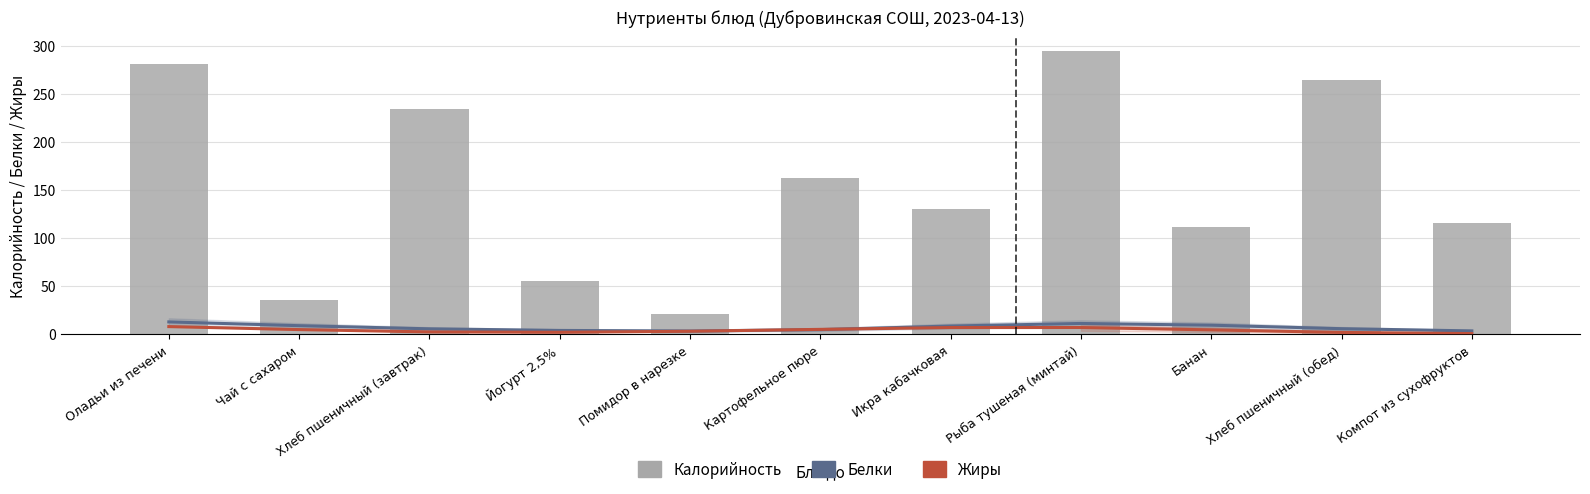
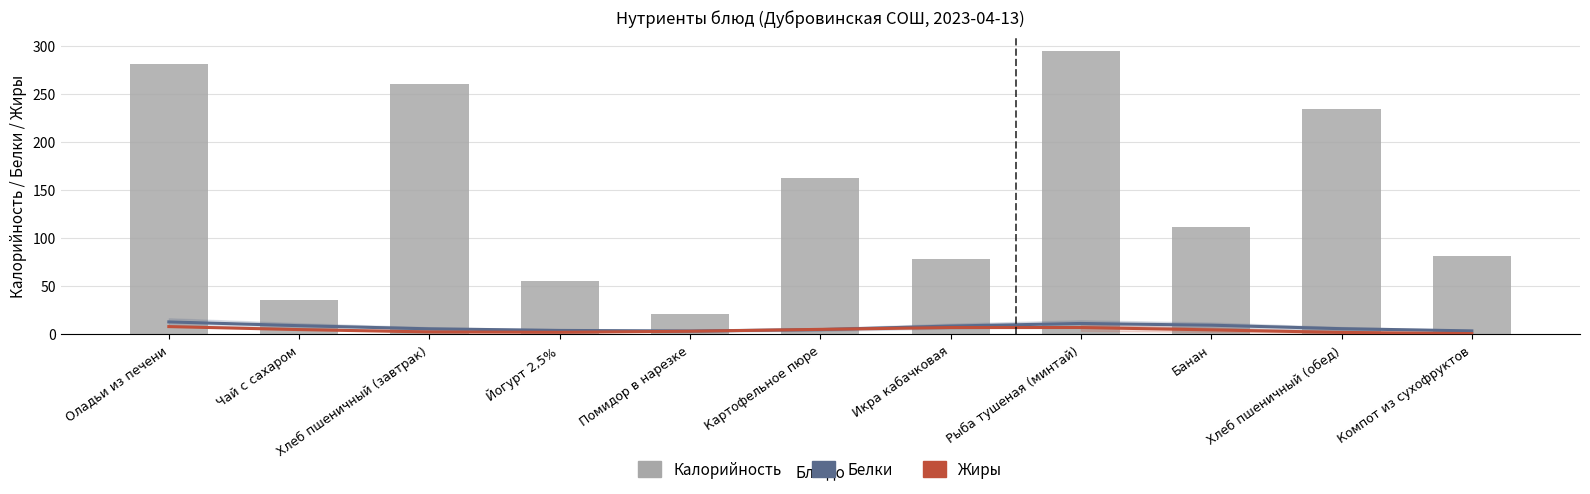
Калорийность, Хлеб пшеничный (завтрак): 230 -> 260
Калорийность, Икра кабачковая: 130 -> 80
Калорийность, Хлеб пшеничный (обед): 260 -> 230
Калорийность, Компот из сухофруктов: 120 -> 80
